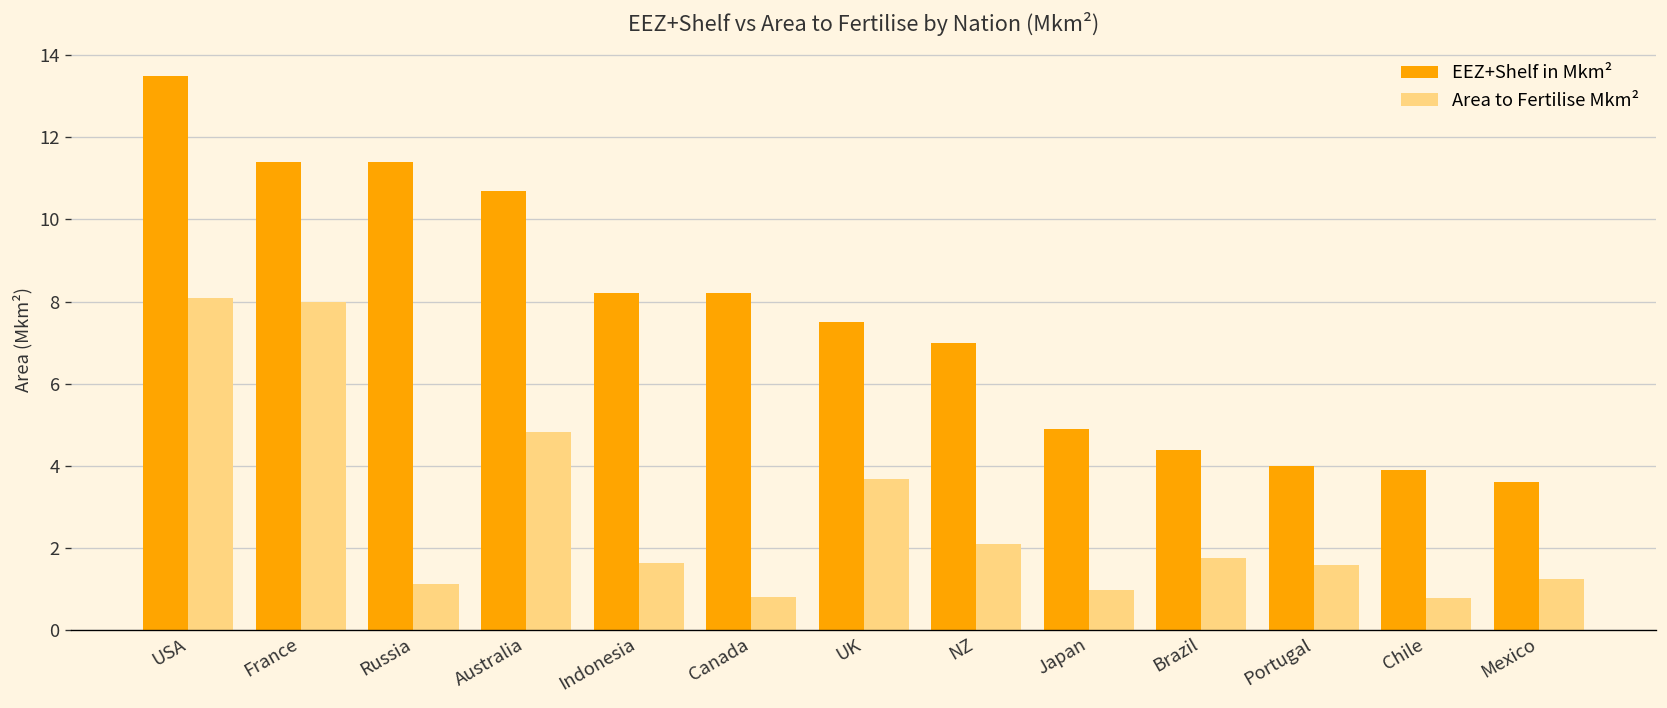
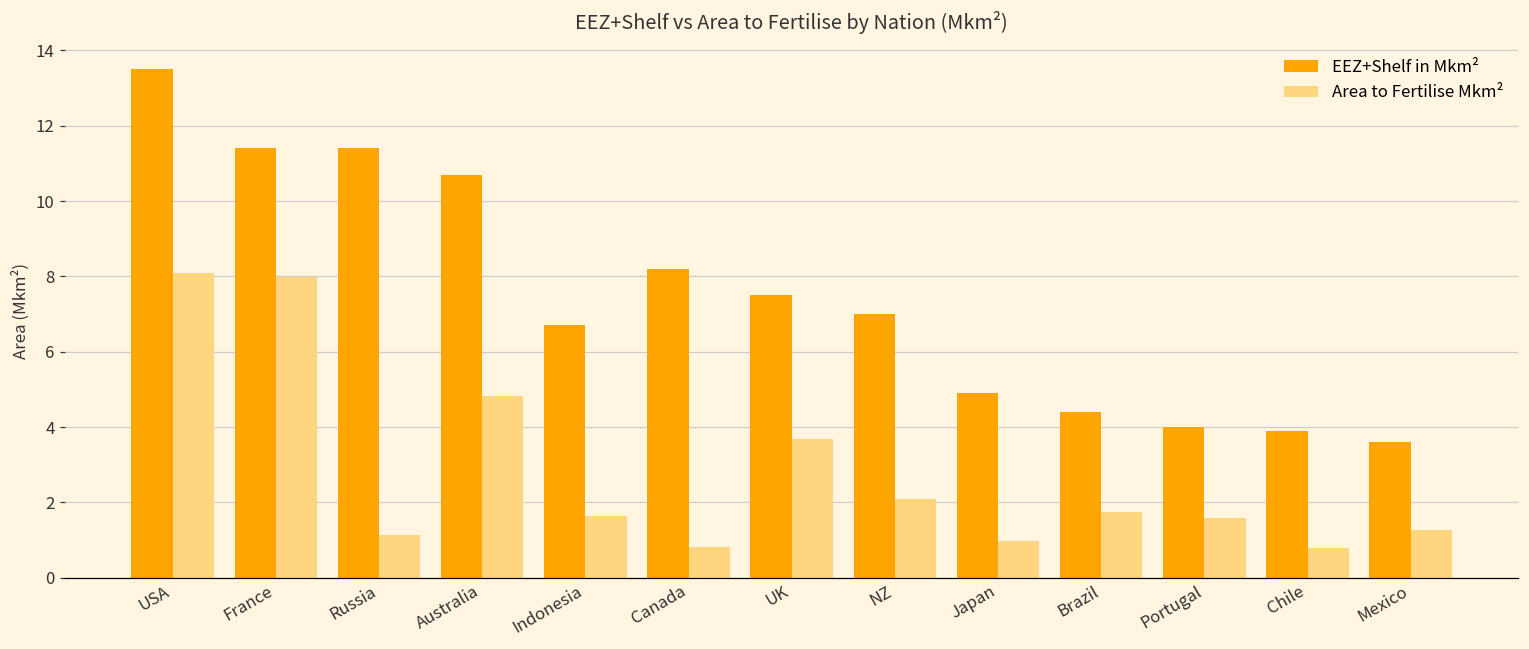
EEZ+Shelf in Mkm², Indonesia: 8.2 -> 6.7
